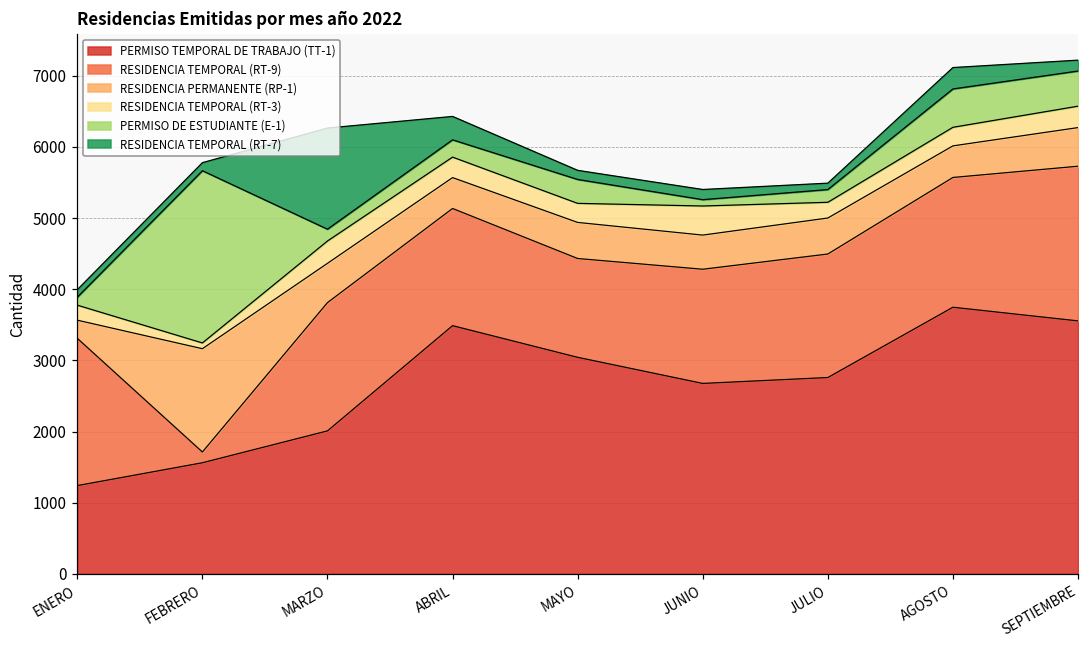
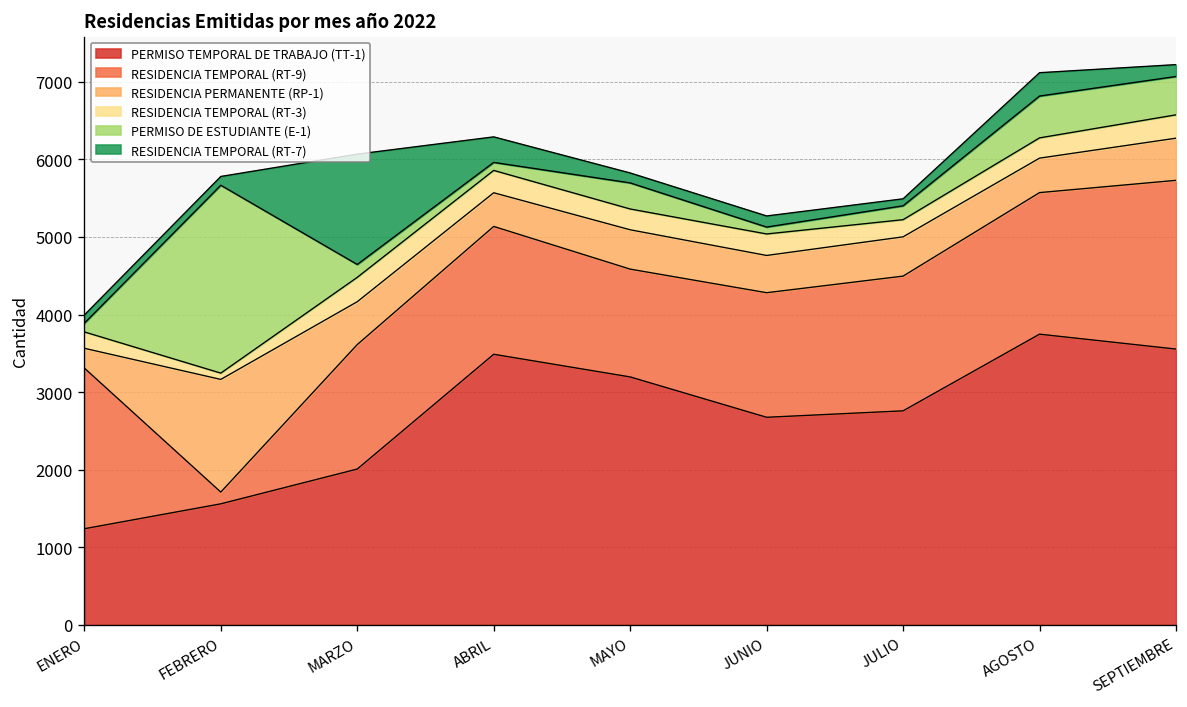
RESIDENCIA TEMPORAL (RT-9), MARZO: 1800 -> 1600
PERMISO DE ESTUDIANTE (E-1), ABRIL: 200 -> 100
PERMISO TEMPORAL DE TRABAJO (TT-1), MAYO: 3000 -> 3200
RESIDENCIA TEMPORAL (RT-3), JUNIO: 400 -> 300
